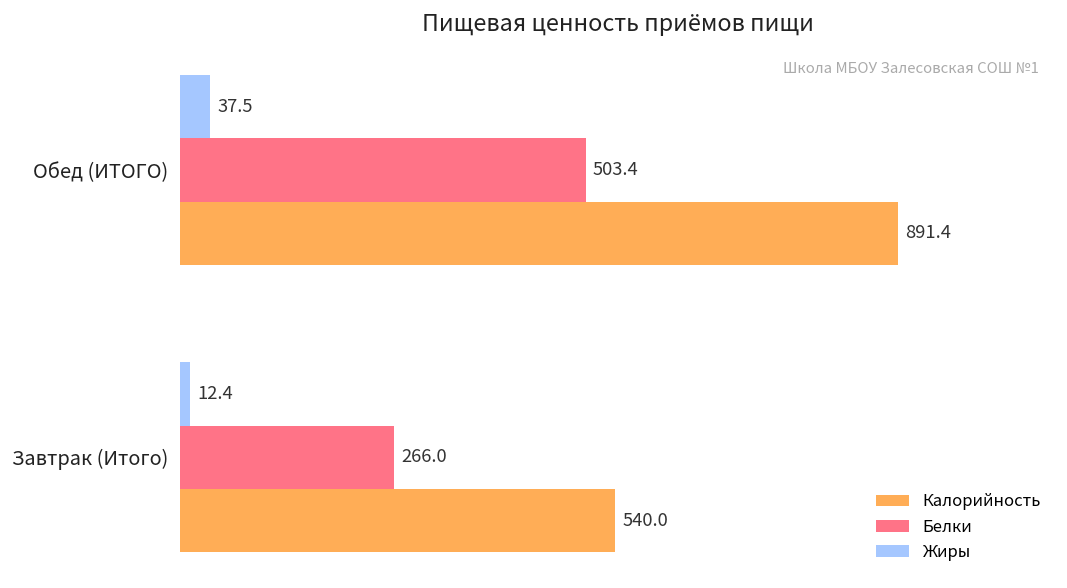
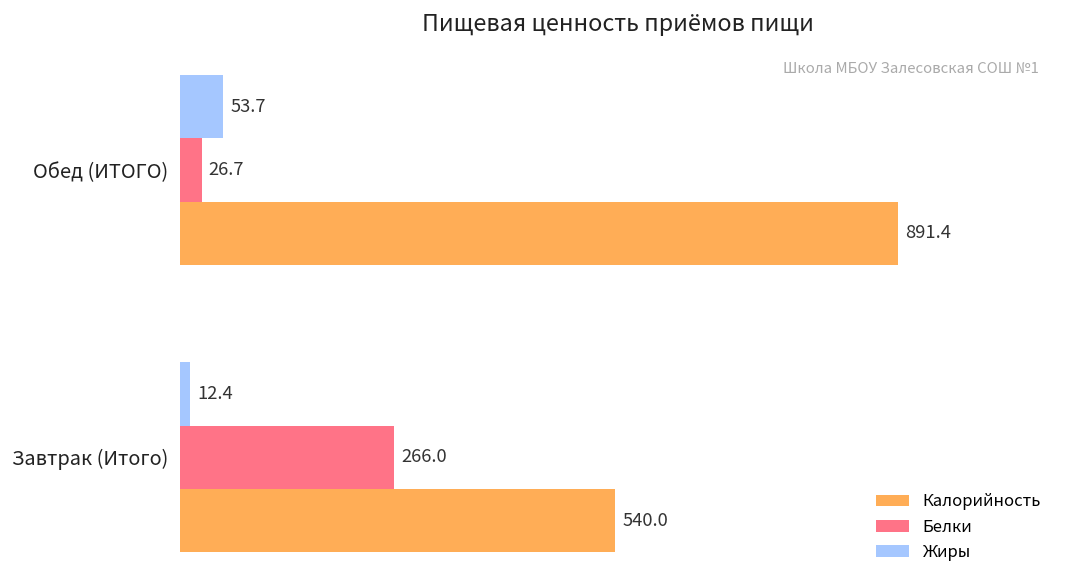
Жиры, Обед (ИТОГО): 37.5 -> 53.7
Белки, Обед (ИТОГО): 503.4 -> 26.7
